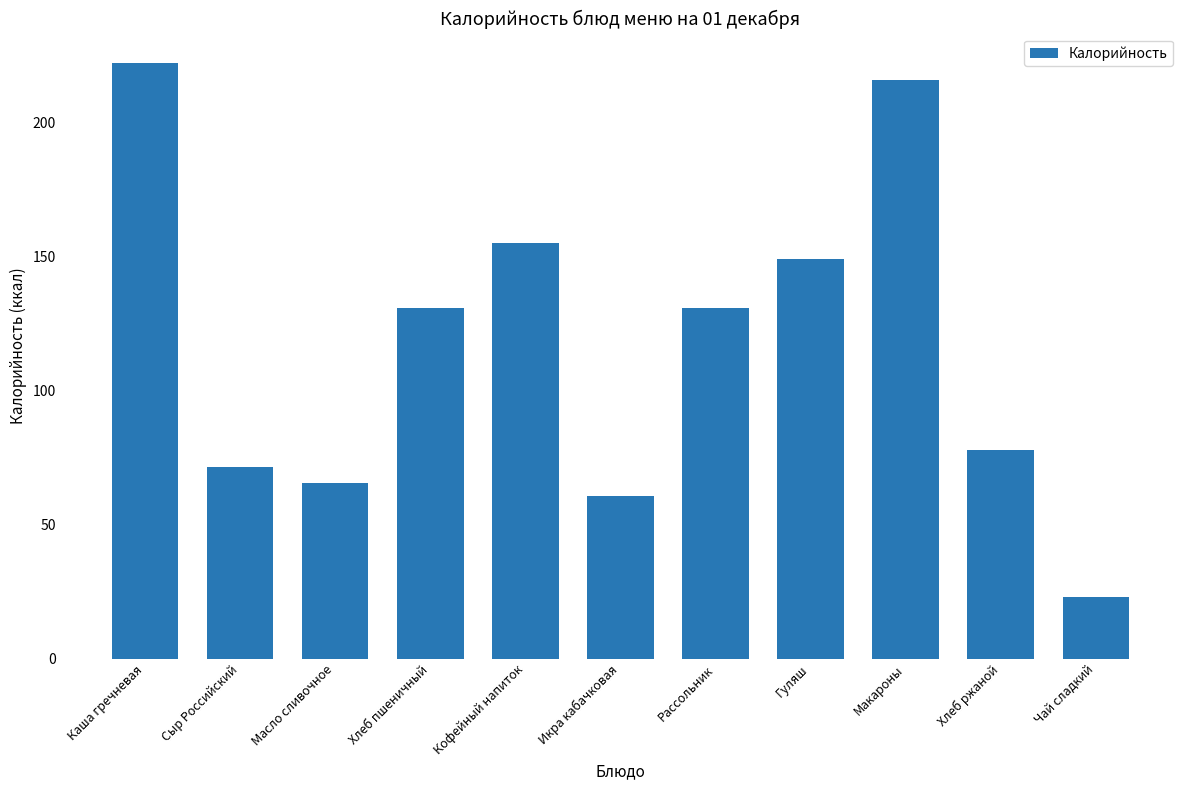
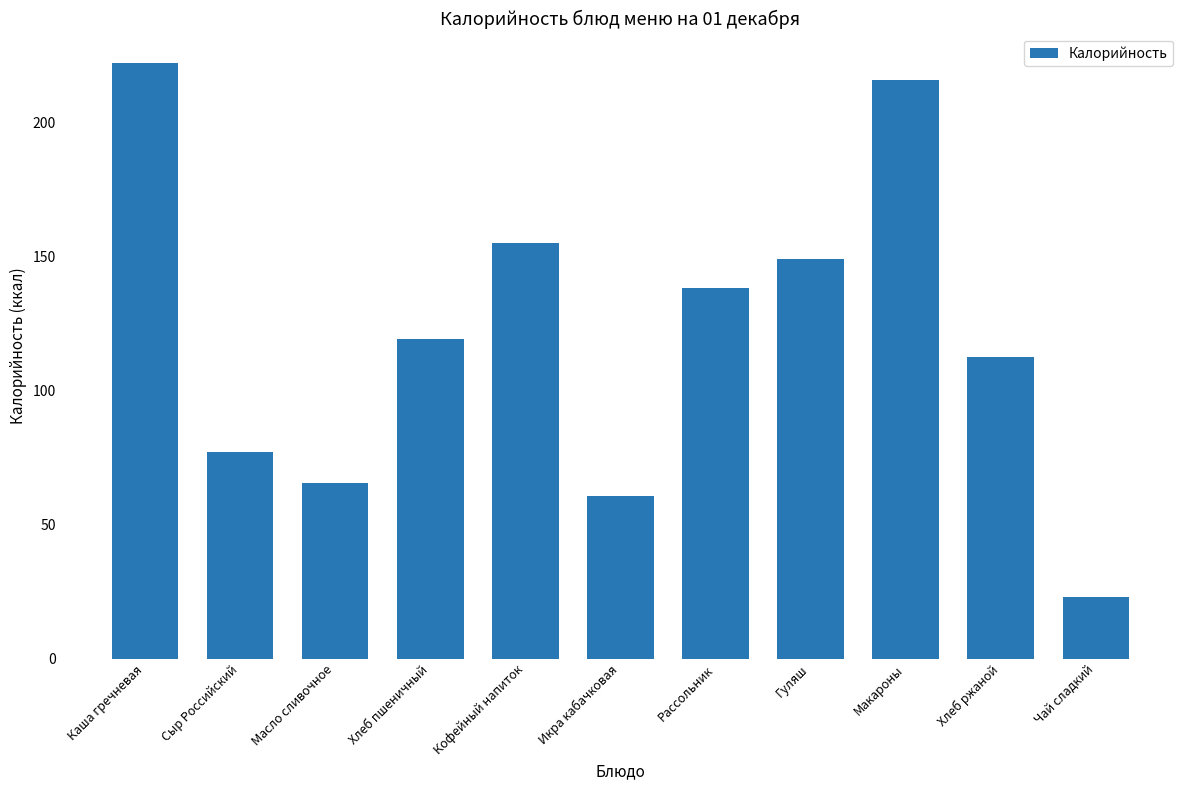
Сыр Российский: 72 -> 77
Хлеб пшеничный: 131 -> 119
Рассольник: 131 -> 138
Хлеб ржаной: 78 -> 113
